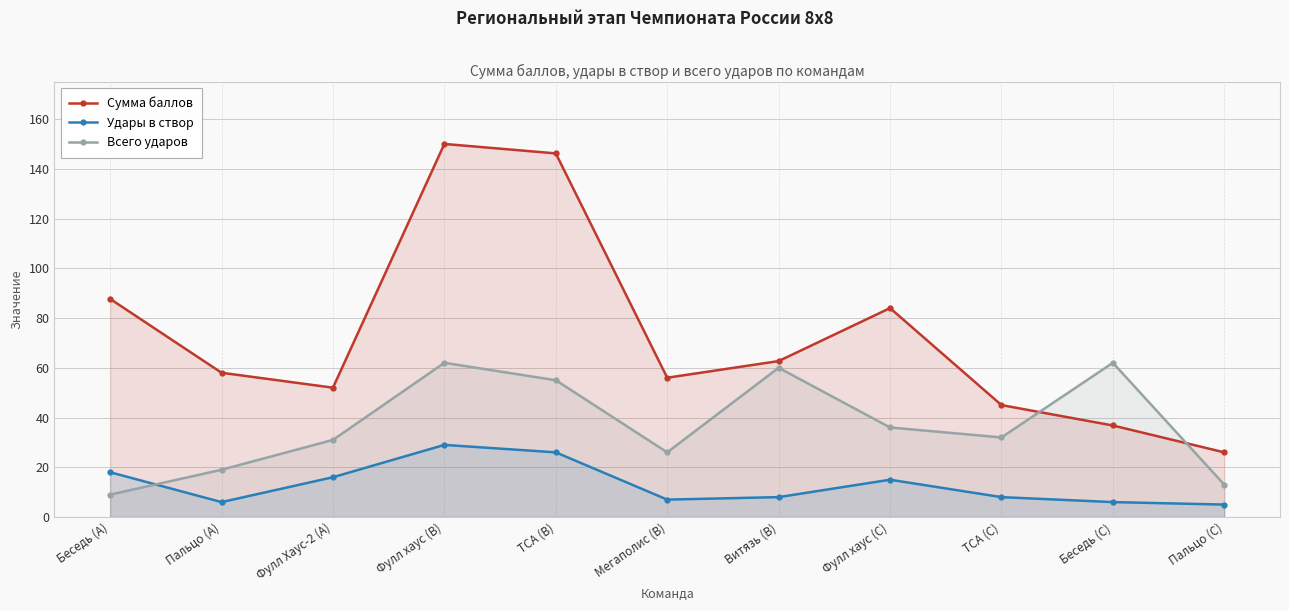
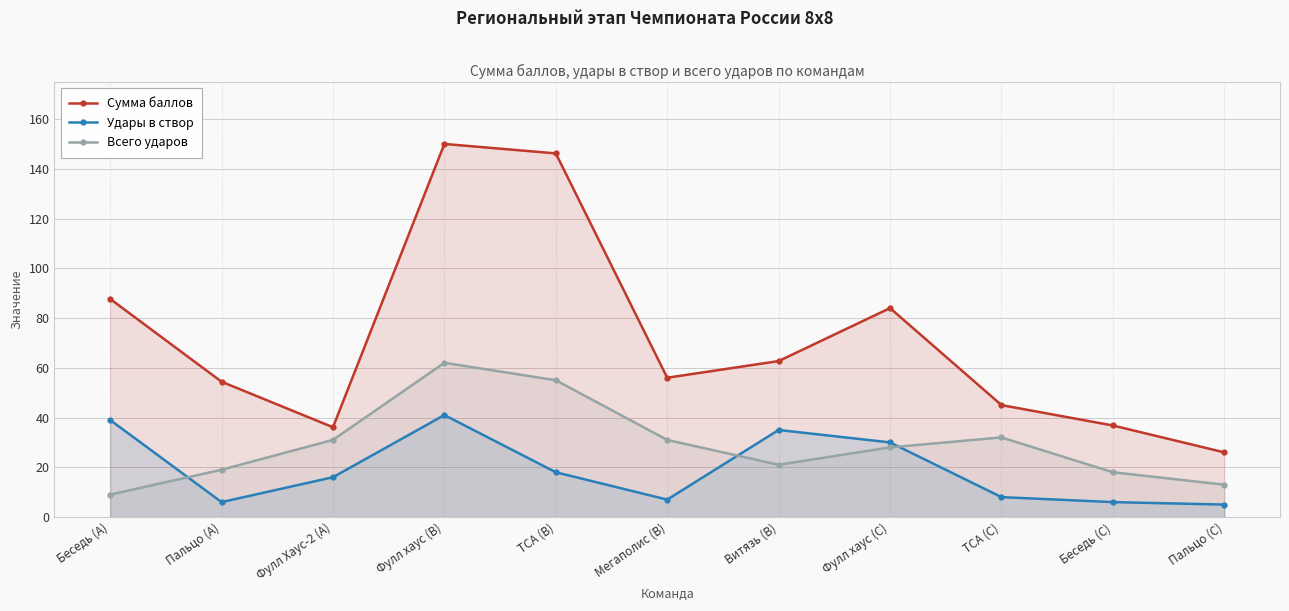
Удары в створ, Беседь (A): 18 -> 39
Сумма баллов, Пальцо (A): 58 -> 54
Сумма баллов, Фулл Хаус-2 (A): 52 -> 36
Удары в створ, Фулл хаус (B): 29 -> 41
Удары в створ, ТСА (B): 26 -> 18
Всего ударов, Мегаполис (B): 26 -> 31
Удары в створ, Витязь (B): 8 -> 35
Всего ударов, Витязь (B): 60 -> 21
Удары в створ, Фулл хаус (C): 15 -> 30
Всего ударов, Фулл хаус (C): 36 -> 28
Всего ударов, Беседь (C): 62 -> 18
